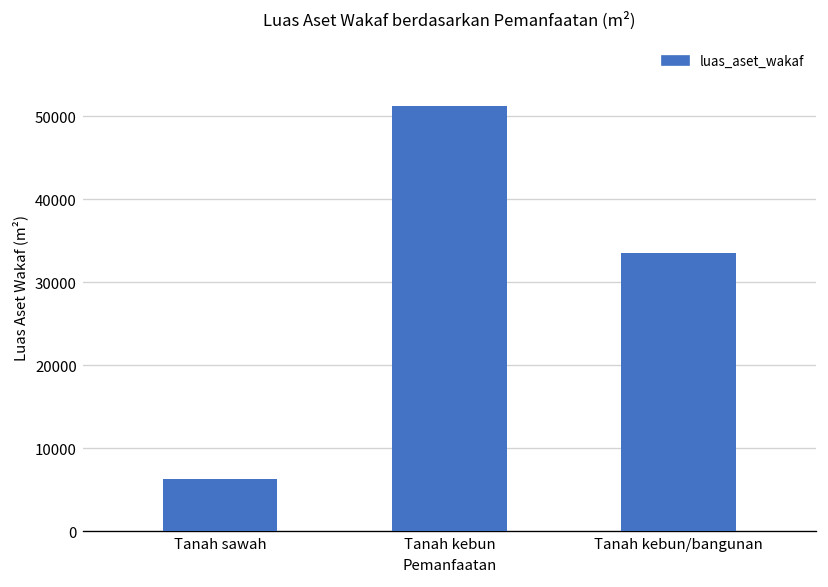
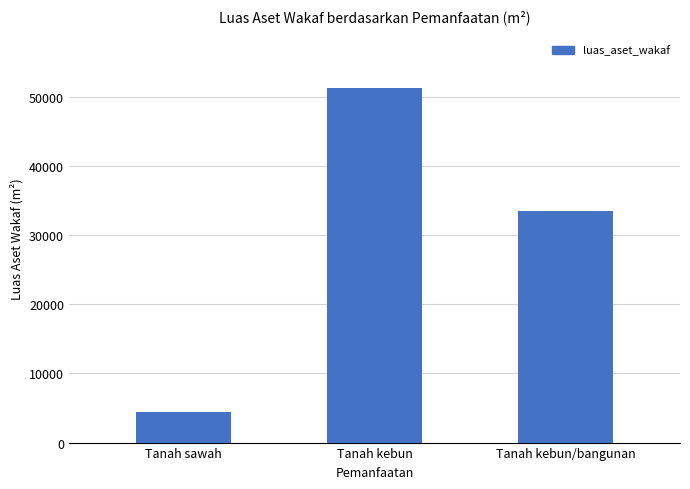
Tanah sawah: 6000 -> 4000
